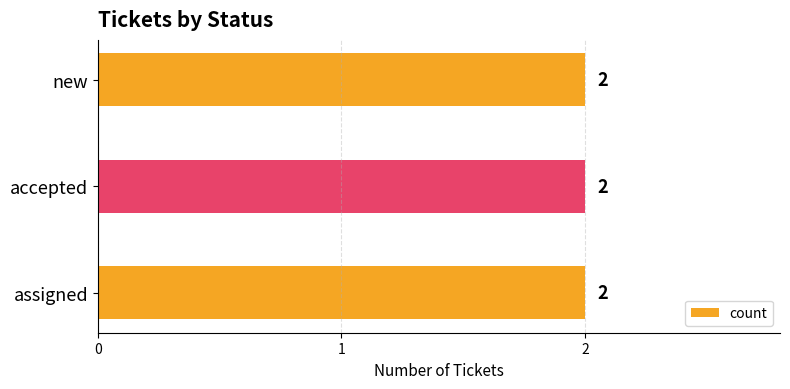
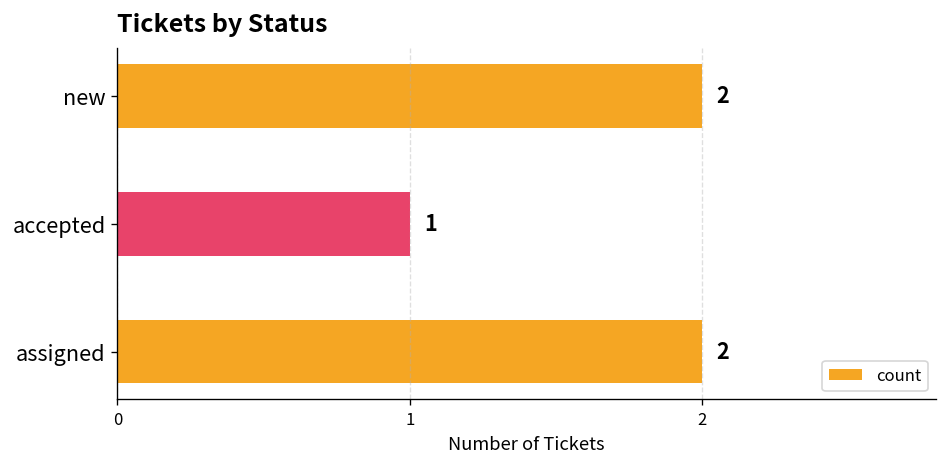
accepted: 2 -> 1
